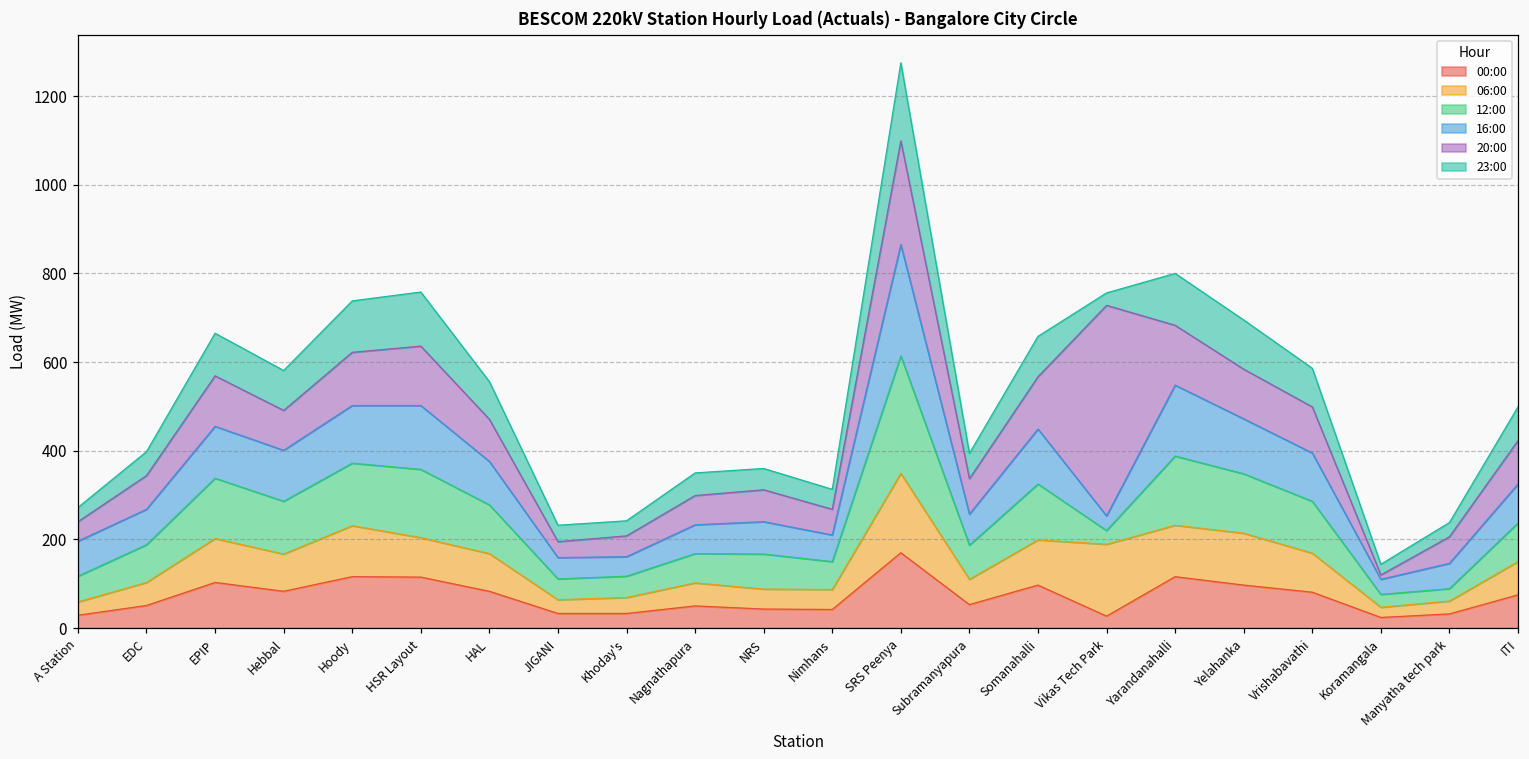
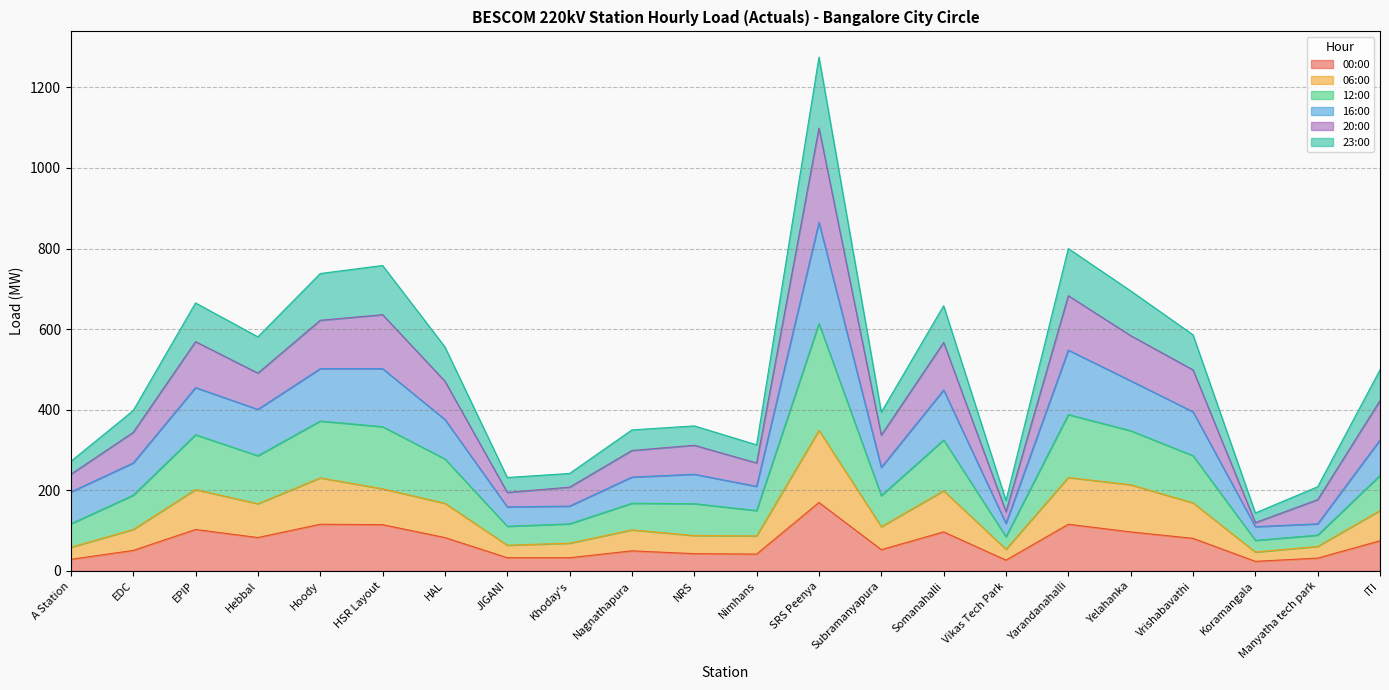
06:00, Vikas Tech Park: 160 -> 30
20:00, Vikas Tech Park: 480 -> 30
16:00, Manyatha tech park: 60 -> 30
